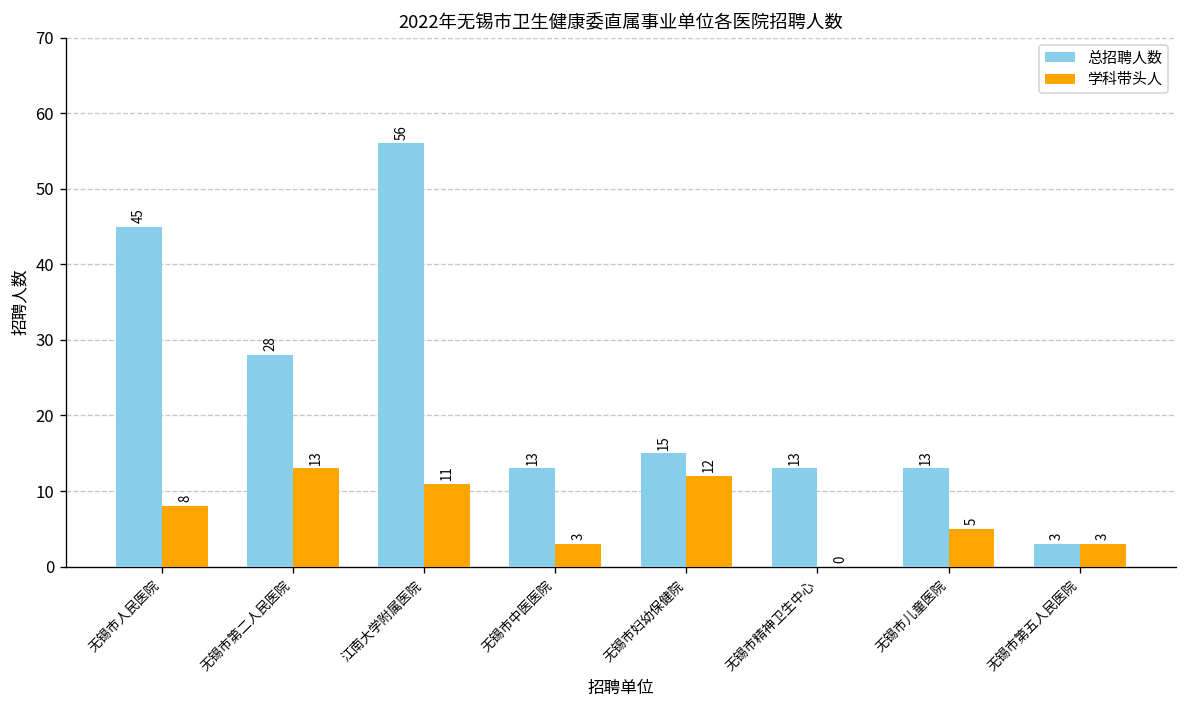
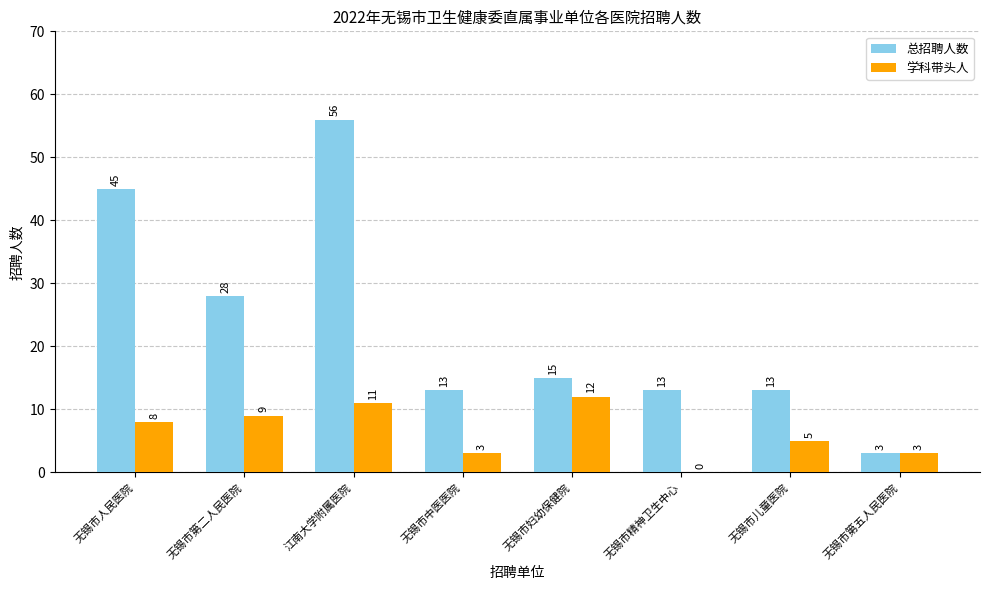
学科带头人, 无锡市第二人民医院: 13 -> 9
